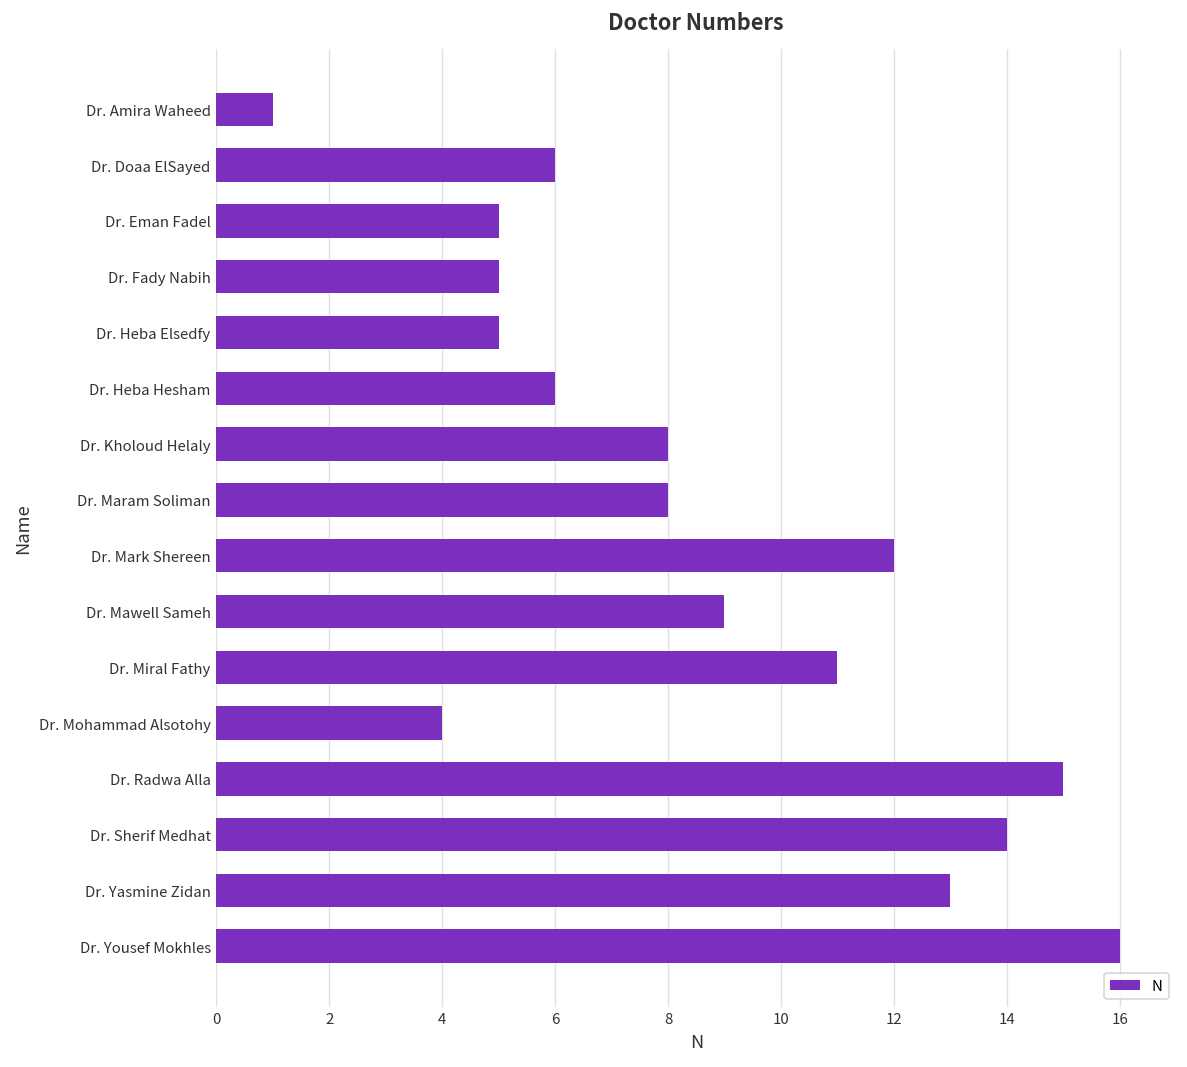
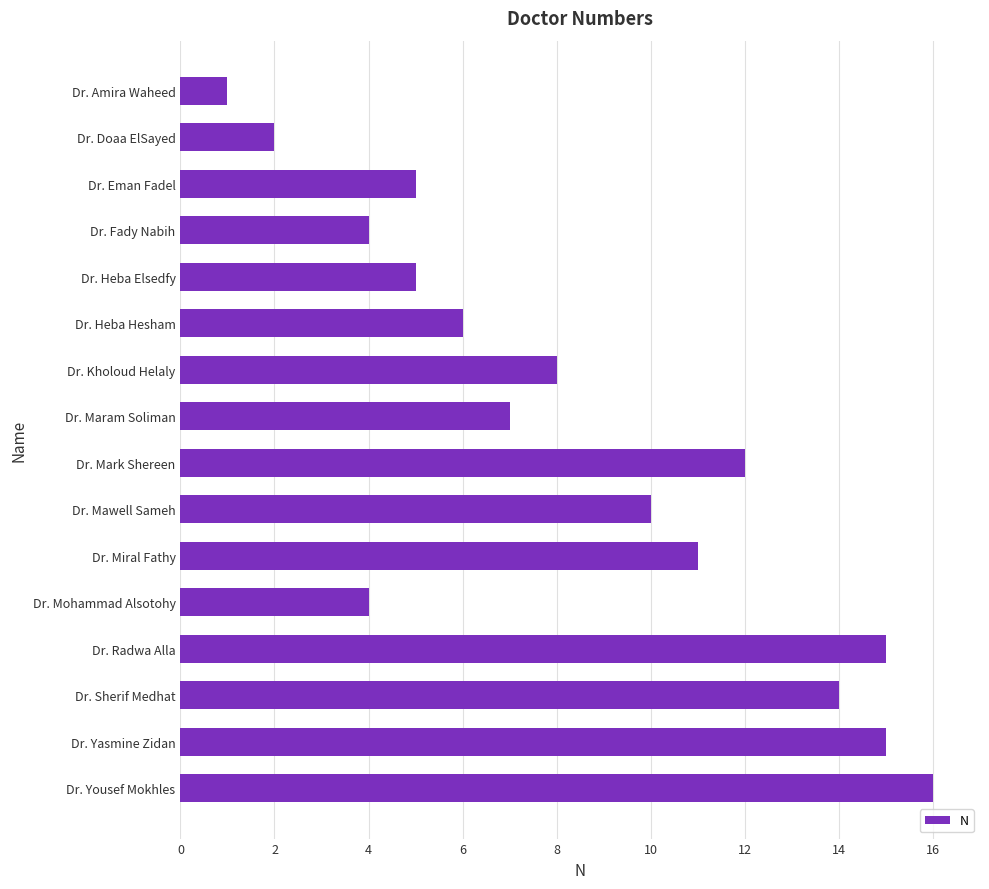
Dr. Doaa ElSayed: 6 -> 2
Dr. Fady Nabih: 5 -> 4
Dr. Maram Soliman: 8 -> 7
Dr. Mawell Sameh: 9 -> 10
Dr. Yasmine Zidan: 13 -> 15
